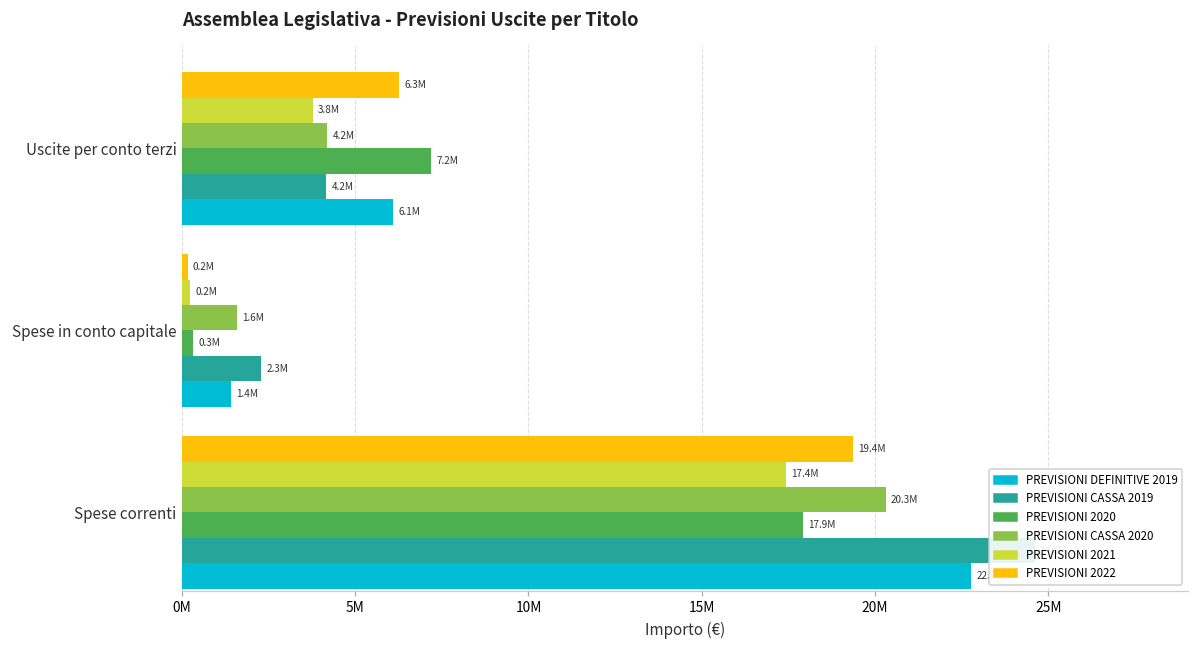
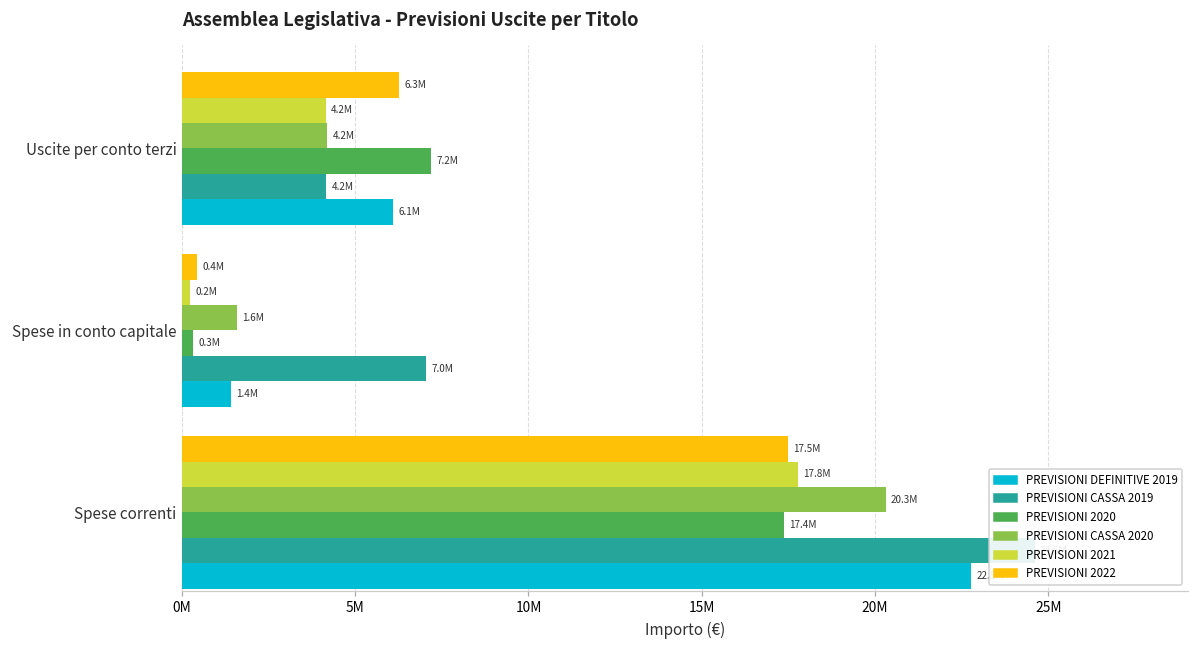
PREVISIONI 2021, Uscite per conto terzi: 3.8M -> 4.2M
PREVISIONI 2022, Spese in conto capitale: 0.2M -> 0.4M
PREVISIONI CASSA 2019, Spese in conto capitale: 2.3M -> 7.0M
PREVISIONI 2022, Spese correnti: 19.4M -> 17.5M
PREVISIONI 2021, Spese correnti: 17.4M -> 17.8M
PREVISIONI 2020, Spese correnti: 17.9M -> 17.4M
